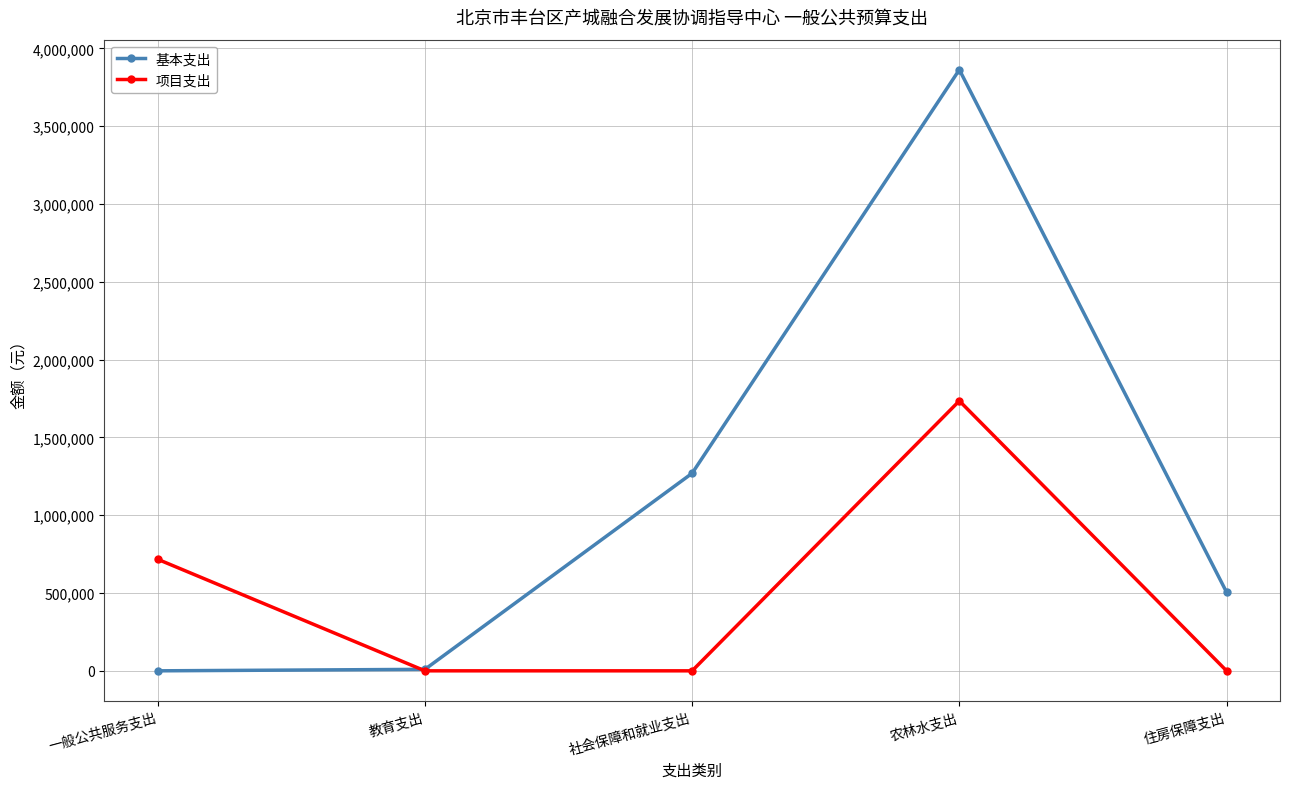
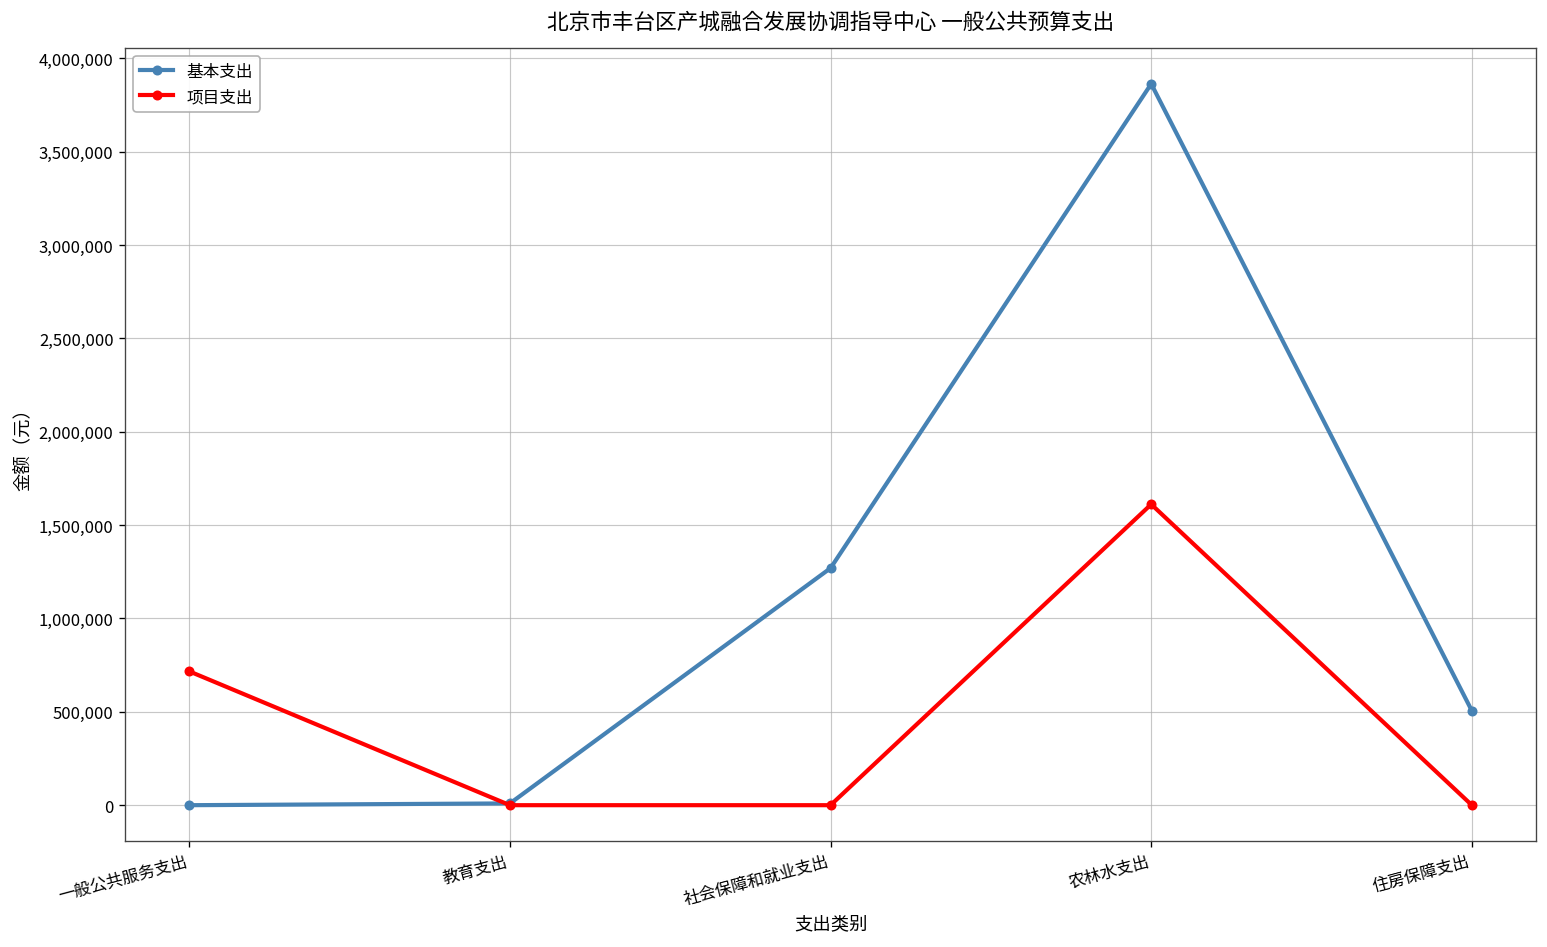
项目支出, 农林水支出: 1,730,000 -> 1,610,000
